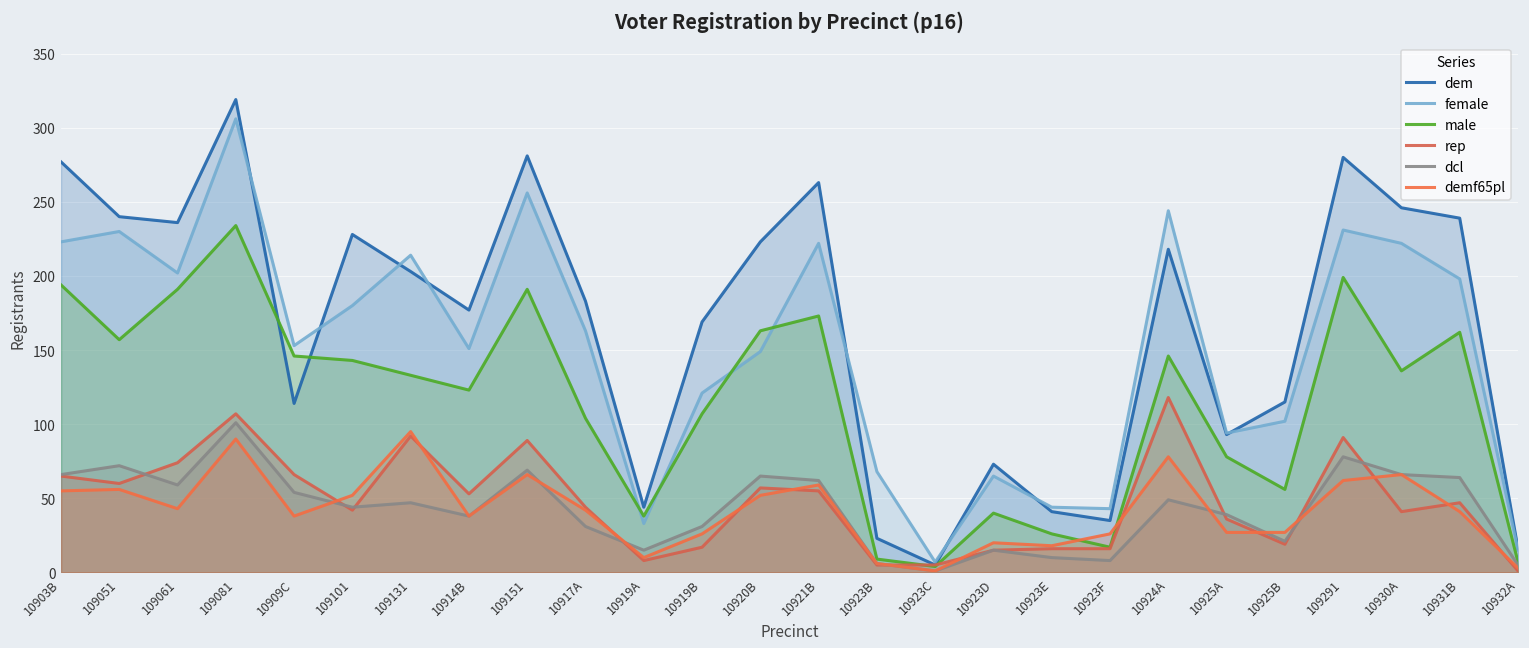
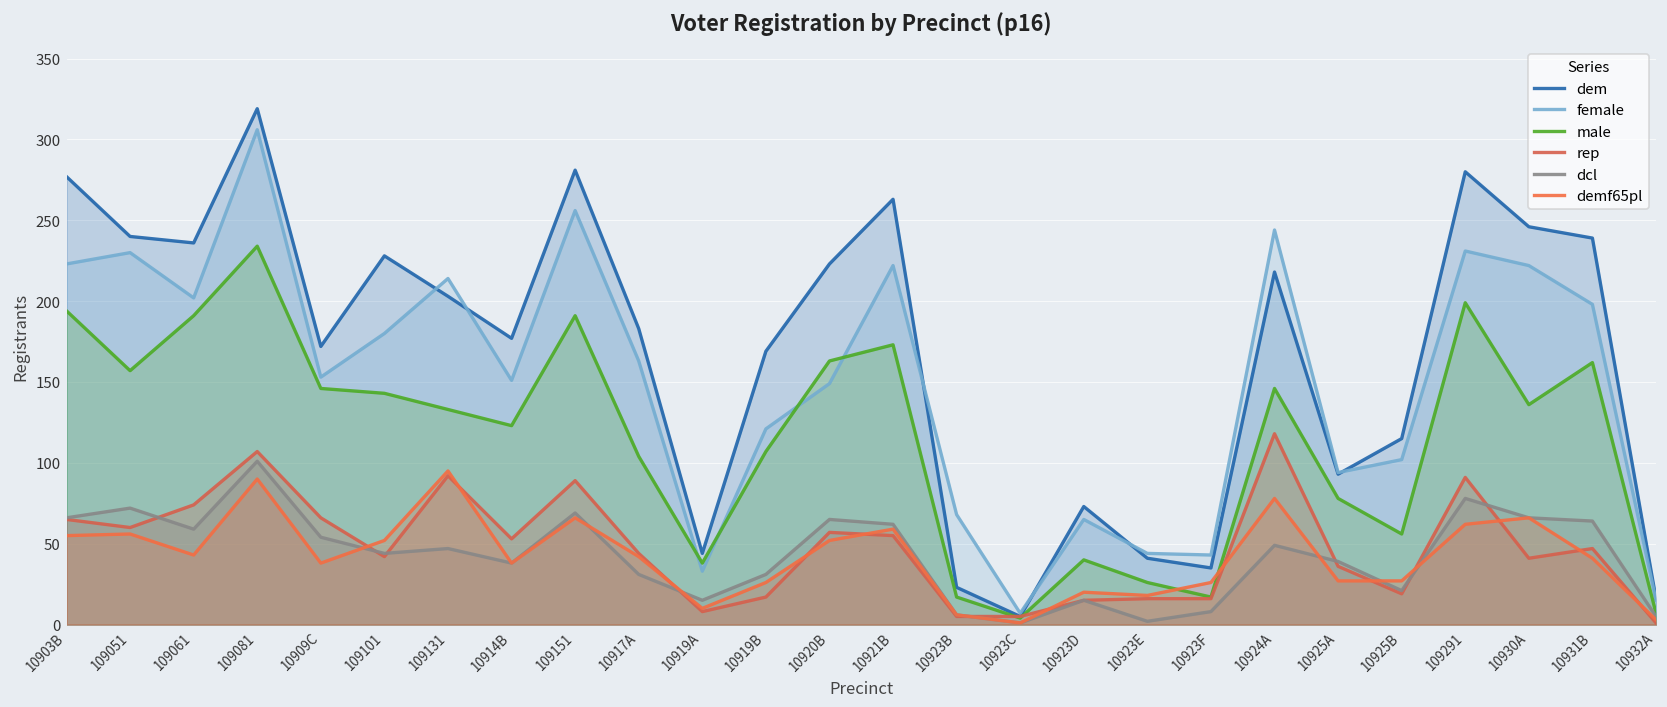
dem, 10909C: 114 -> 172
male, 10923B: 9 -> 17
dcl, 10923E: 10 -> 2
